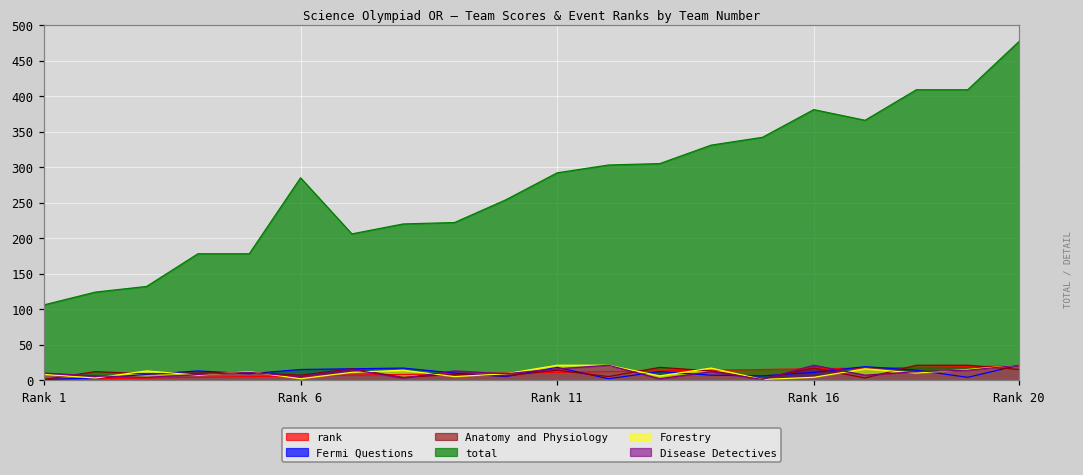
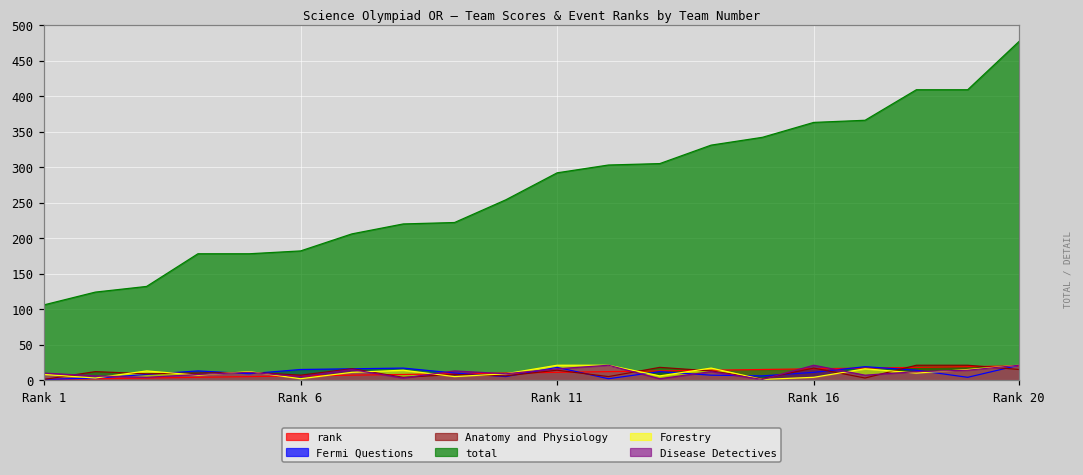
total, Rank 6: 290 -> 180
total, Rank 16: 380 -> 360
